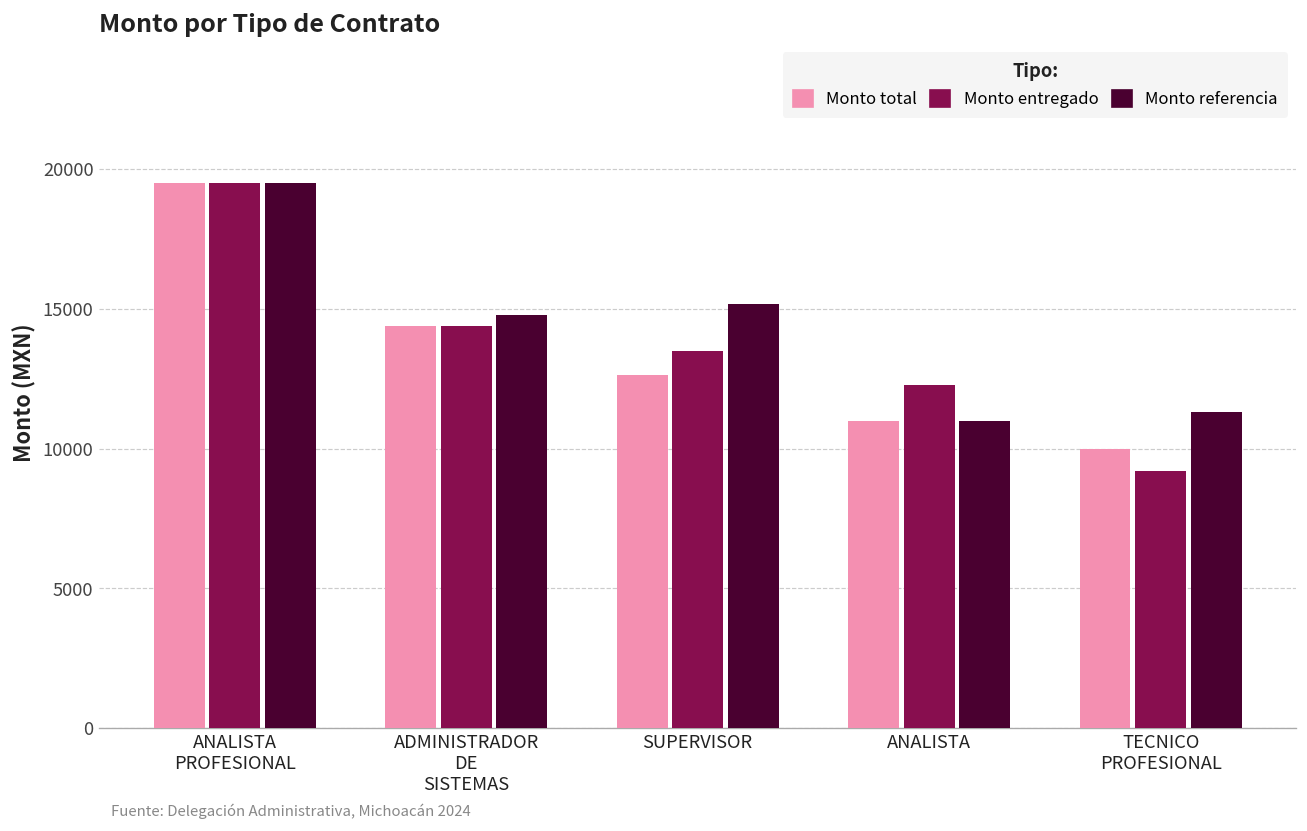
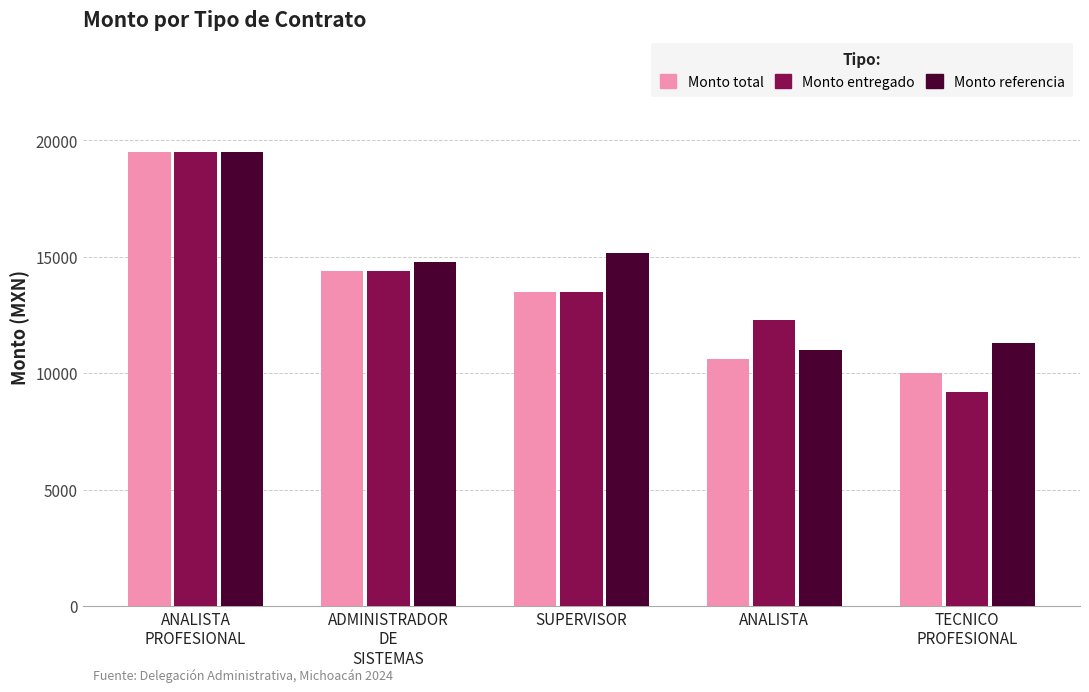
Monto total, SUPERVISOR: 12600 -> 13500
Monto total, ANALISTA: 11000 -> 10600
